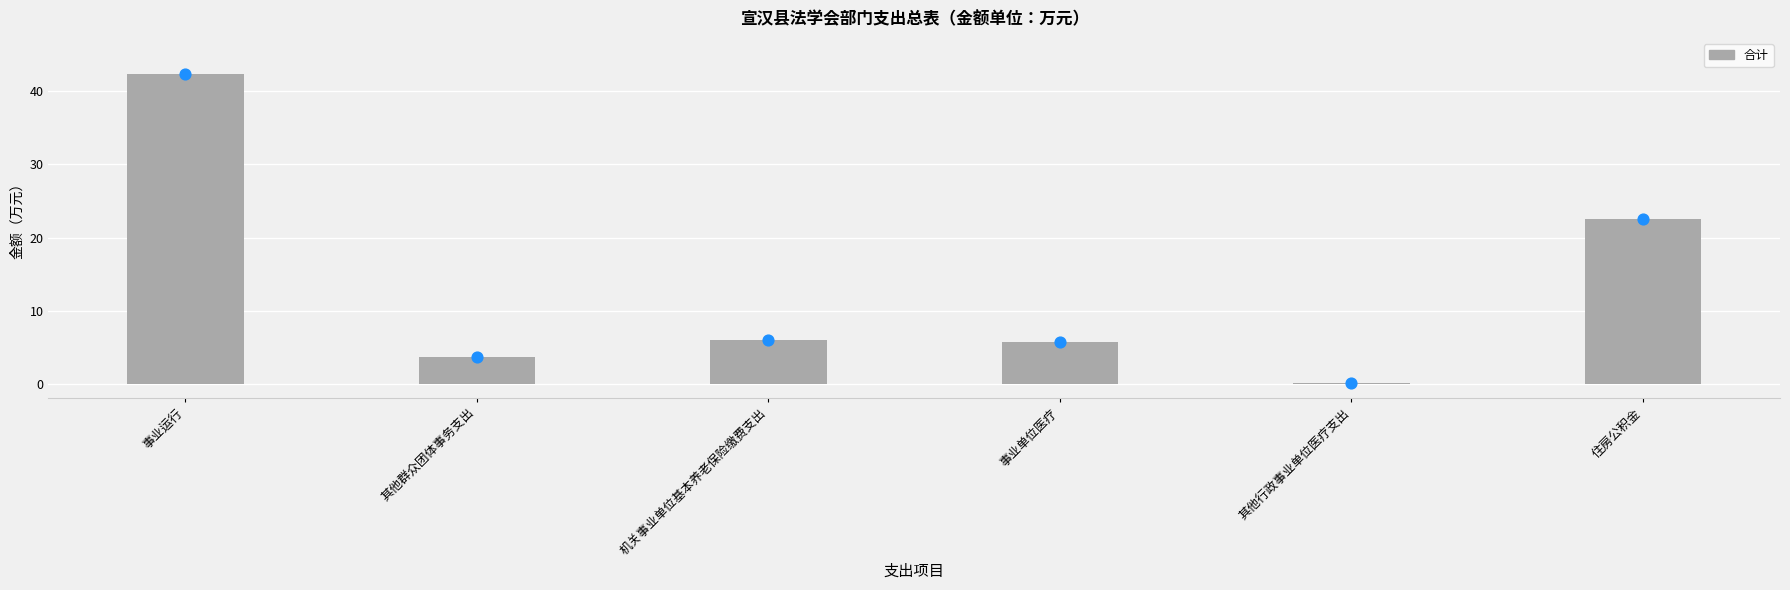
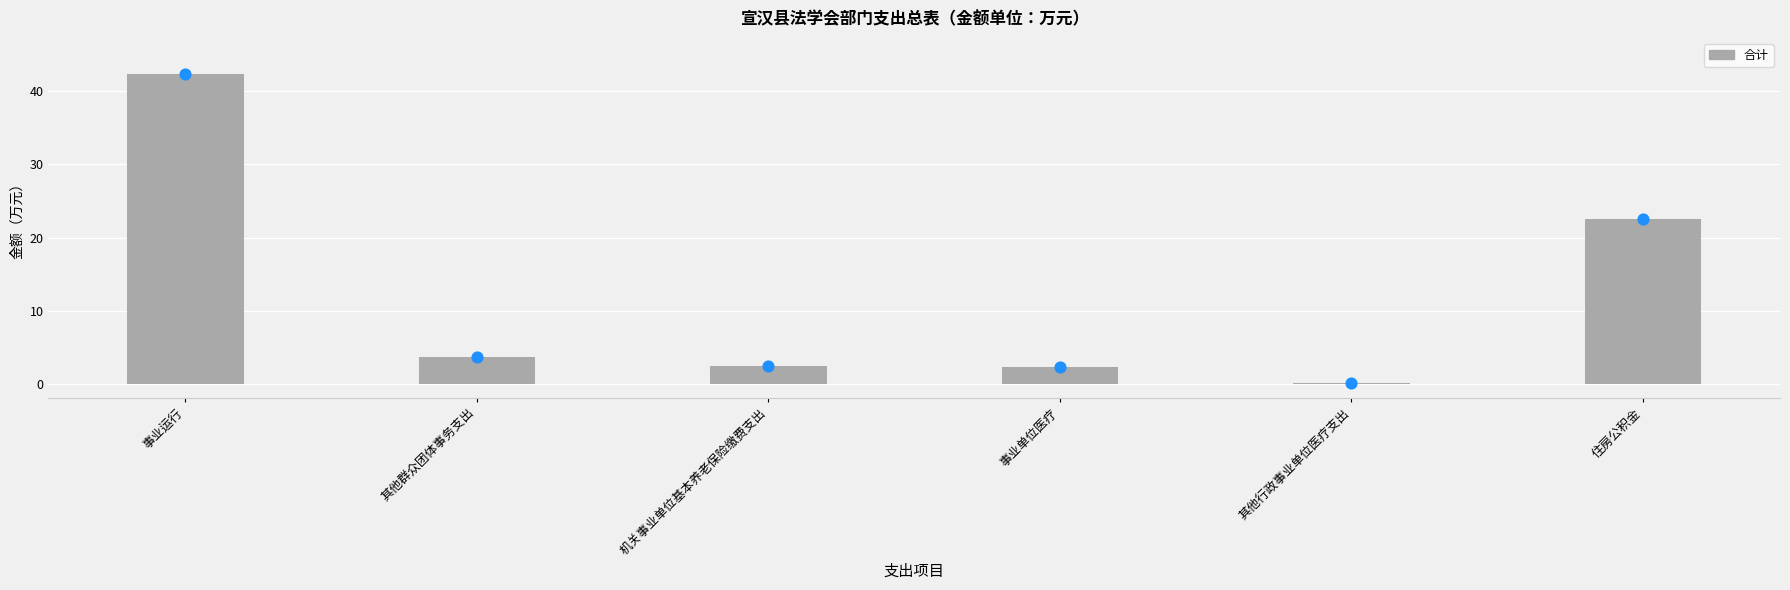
机关事业单位基本养老保险缴费支出: 6 -> 2
事业单位医疗: 6 -> 2
